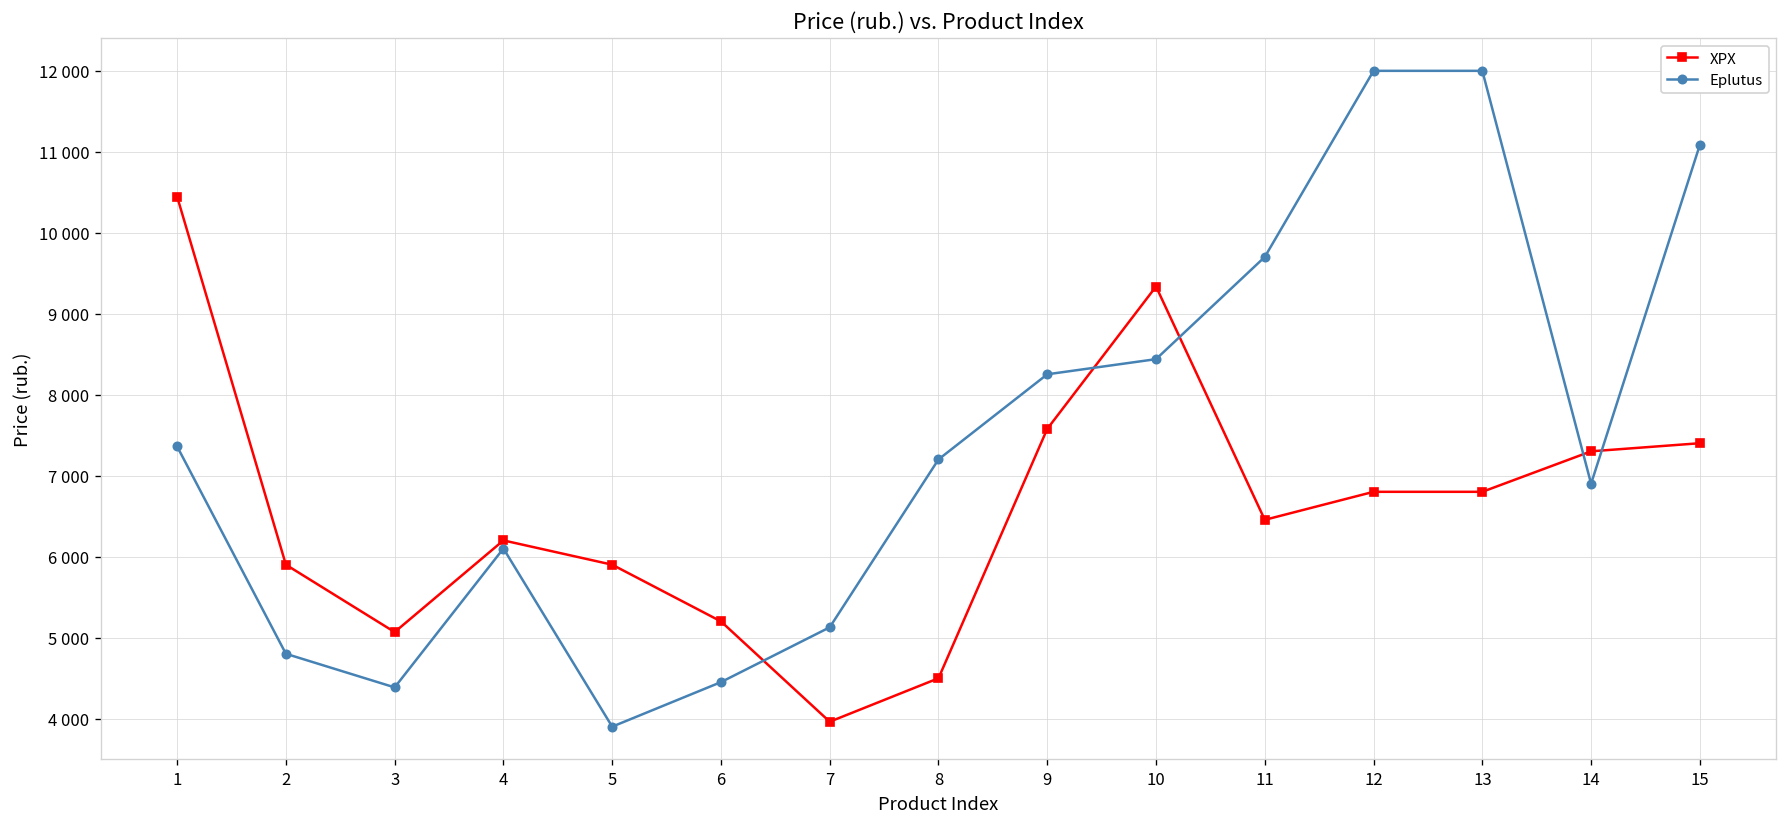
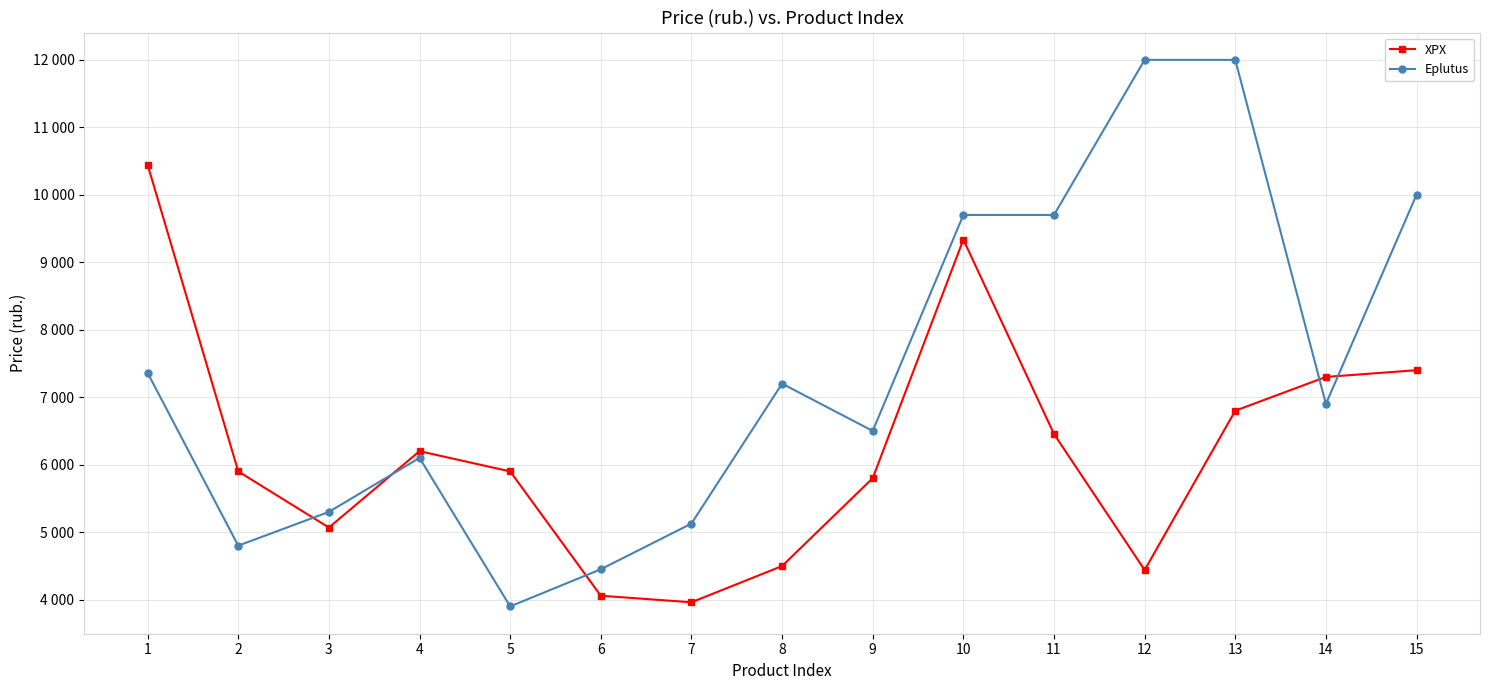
Eplutus, 3: 4400 -> 5300
XPX, 6: 5200 -> 4100
XPX, 9: 7600 -> 5800
Eplutus, 9: 8300 -> 6500
Eplutus, 10: 8400 -> 9700
XPX, 12: 6800 -> 4400
Eplutus, 15: 11100 -> 10000
